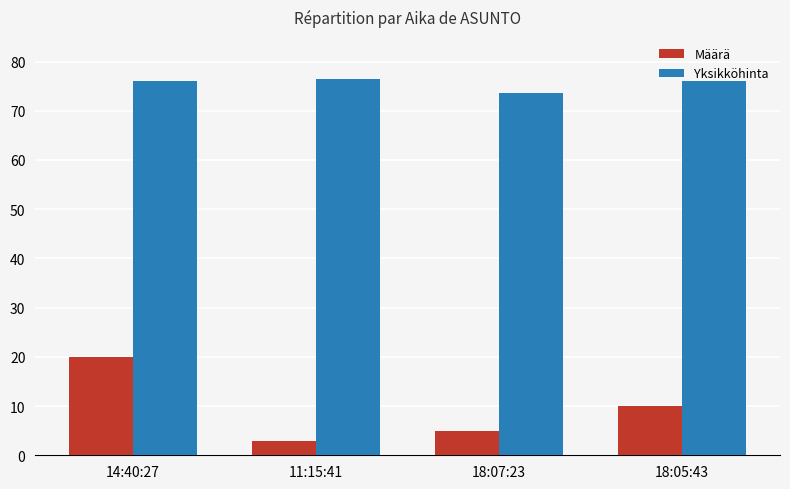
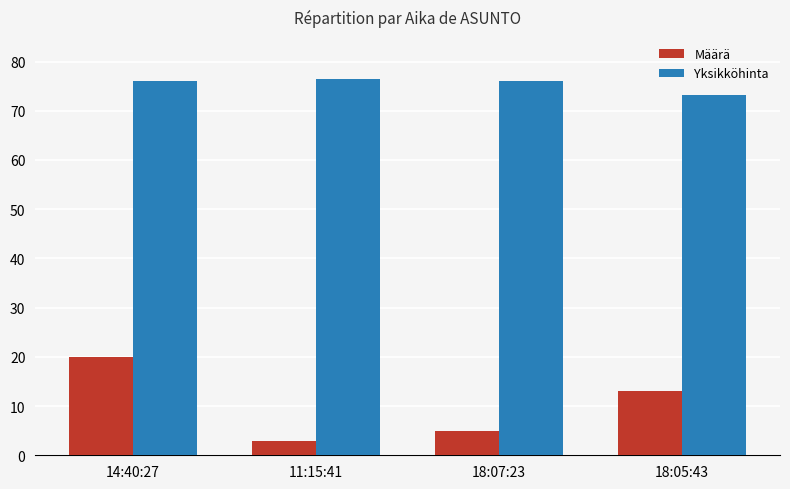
Yksikköhinta, 18:07:23: 74 -> 76
Määrä, 18:05:43: 10 -> 13
Yksikköhinta, 18:05:43: 76 -> 73
